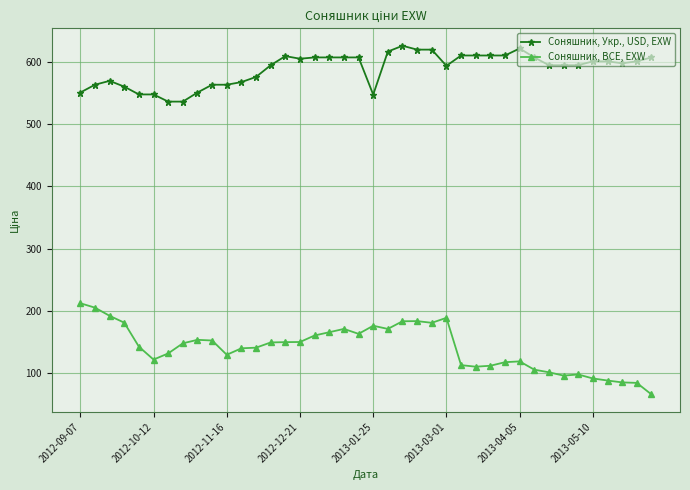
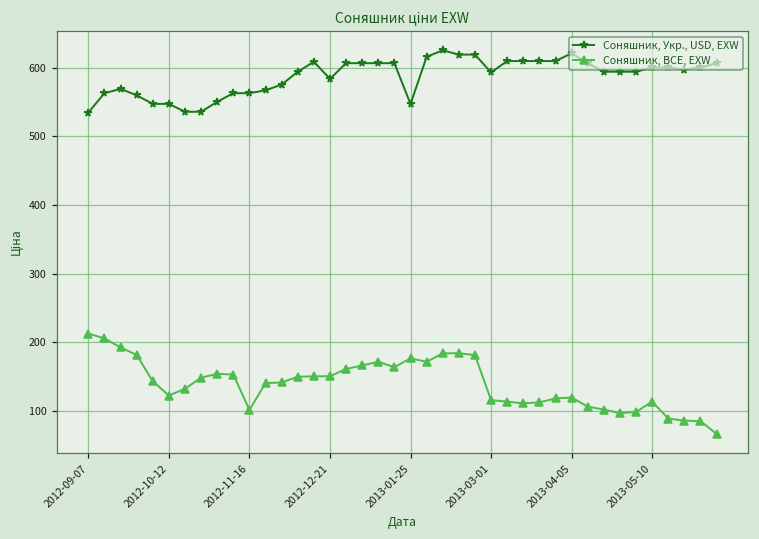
Соняшник, Укр., USD, EXW, 2012-09-07: 550 -> 530
Соняшник, BCE, EXW, 2012-11-16: 130 -> 100
Соняшник, Укр., USD, EXW, 2012-12-21: 600 -> 580
Соняшник, BCE, EXW, 2013-03-01: 190 -> 120
Соняшник, BCE, EXW, 2013-05-10: 90 -> 110
